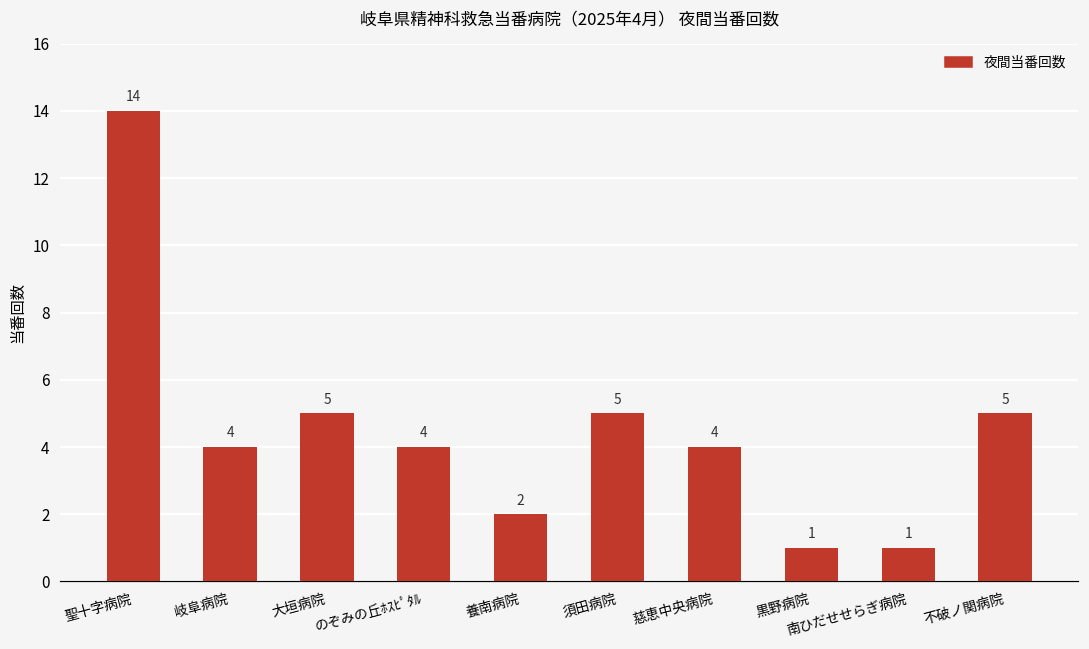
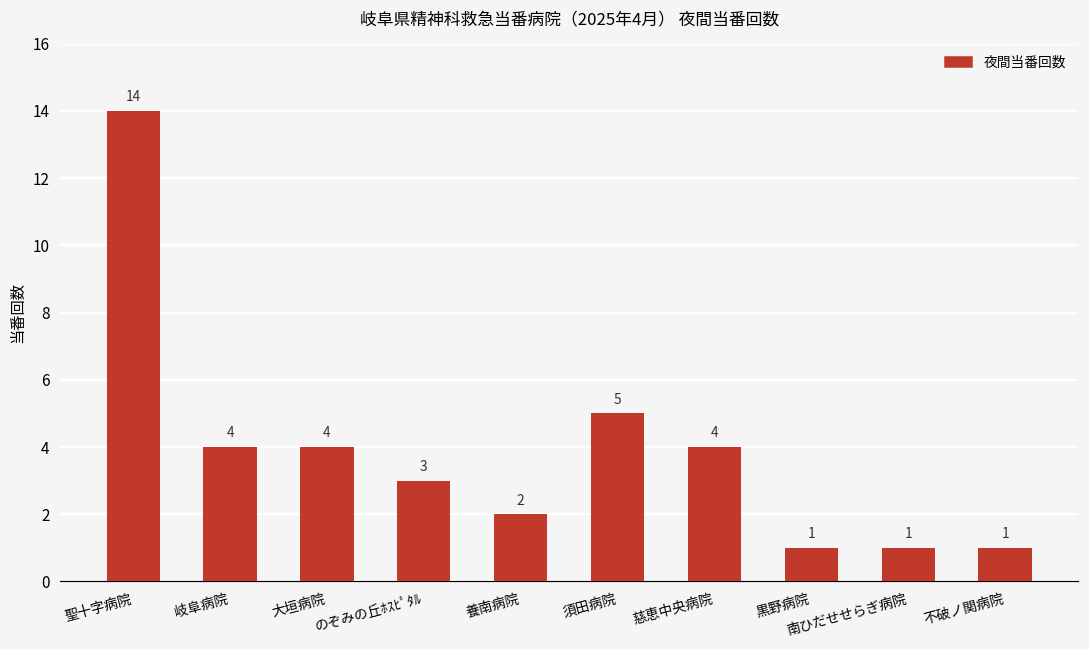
大垣病院: 5 -> 4
のぞみの丘ﾎｽﾋﾟﾀﾙ: 4 -> 3
不破ノ関病院: 5 -> 1
